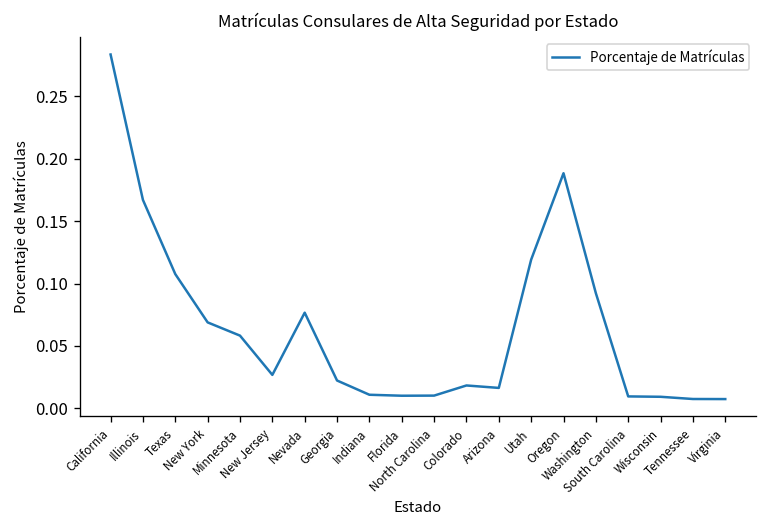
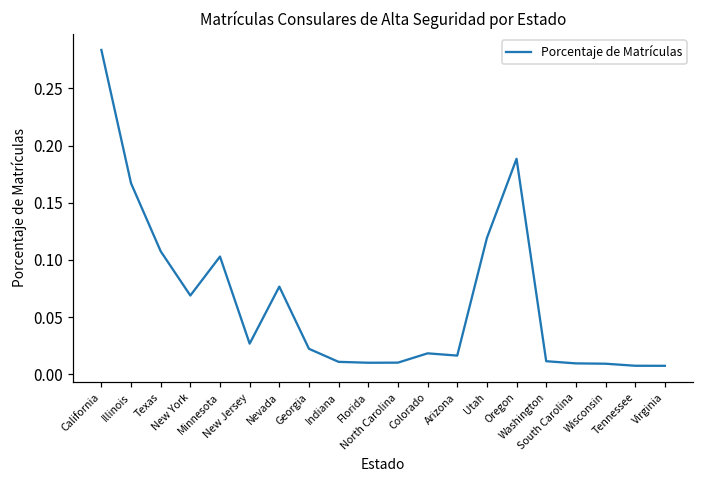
Minnesota: 0.058 -> 0.103
Washington: 0.092 -> 0.011
